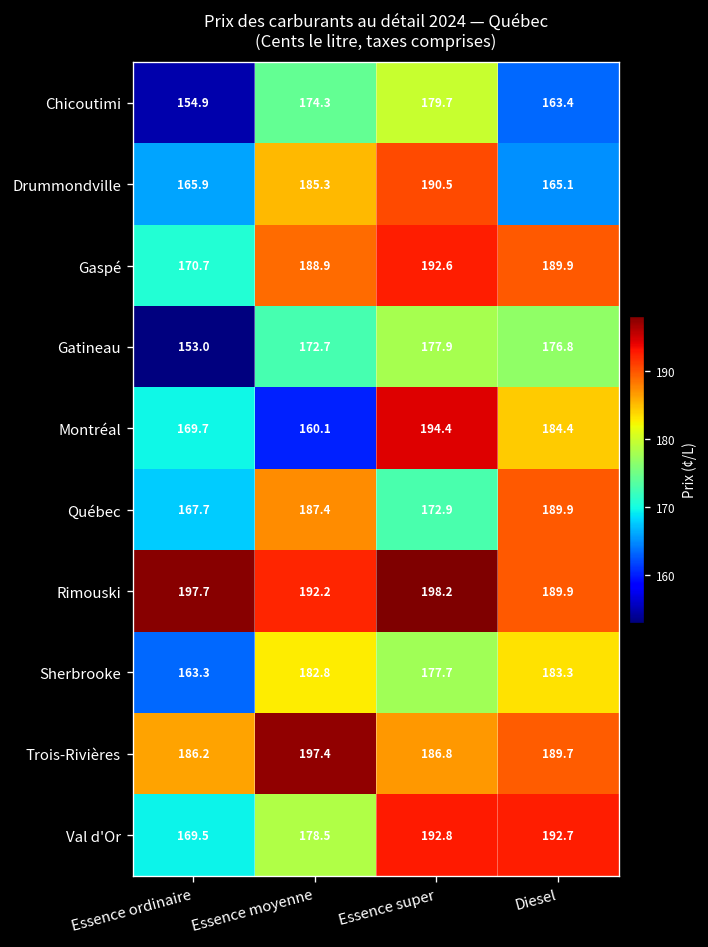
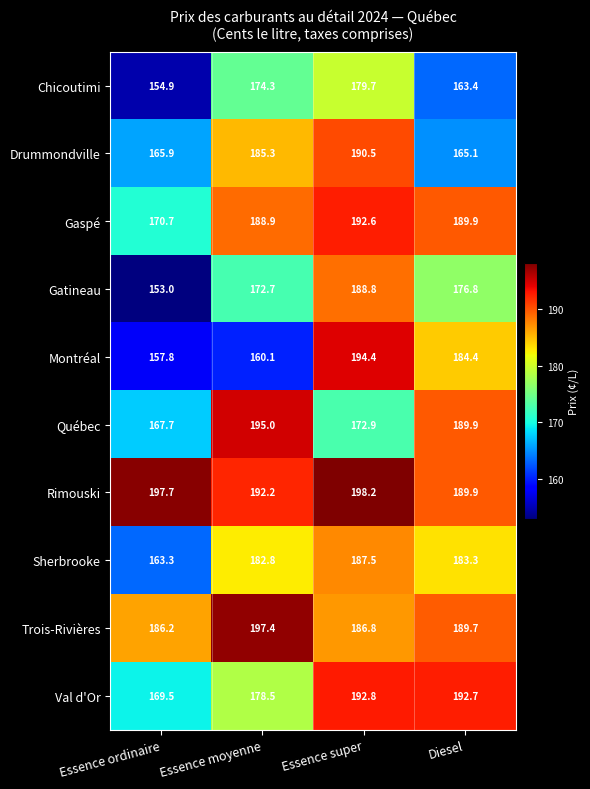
Gatineau, Essence super: 177.9 -> 188.8
Montréal, Essence ordinaire: 169.7 -> 157.8
Québec, Essence moyenne: 187.4 -> 195.0
Sherbrooke, Essence super: 177.7 -> 187.5
